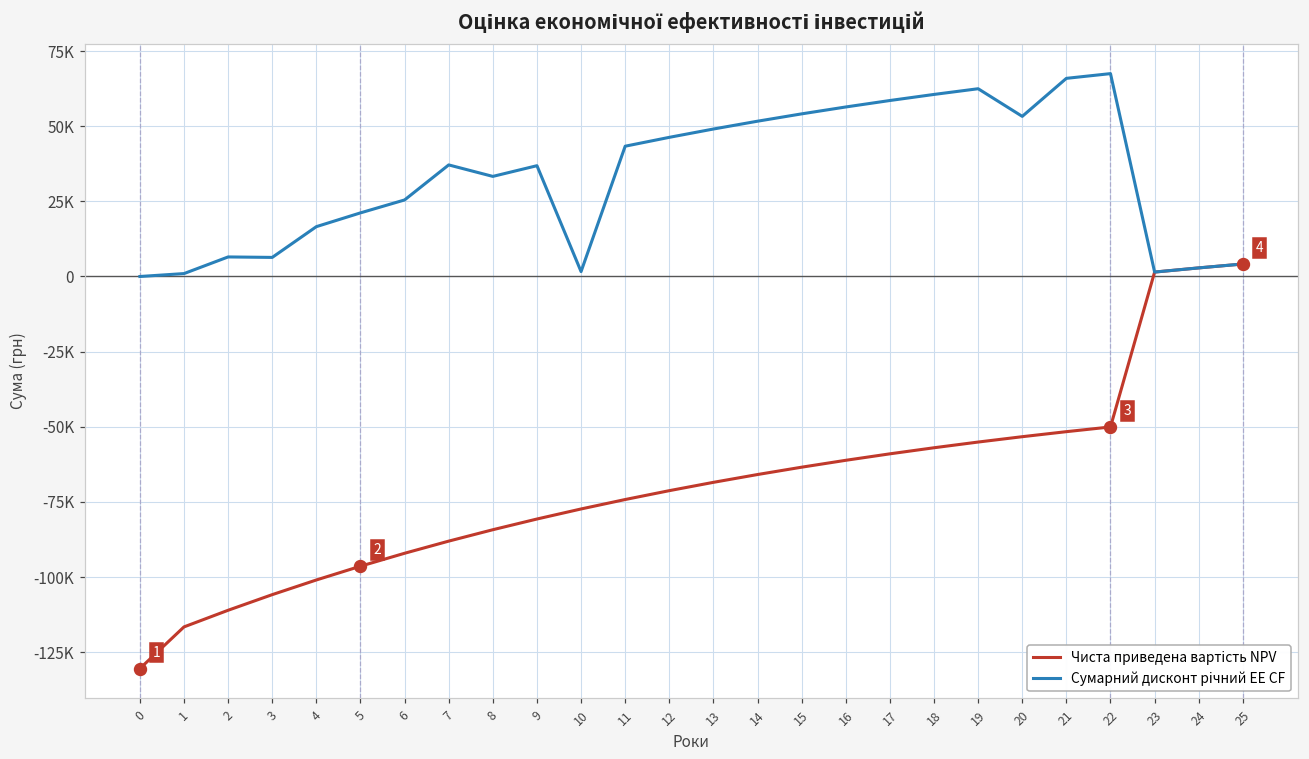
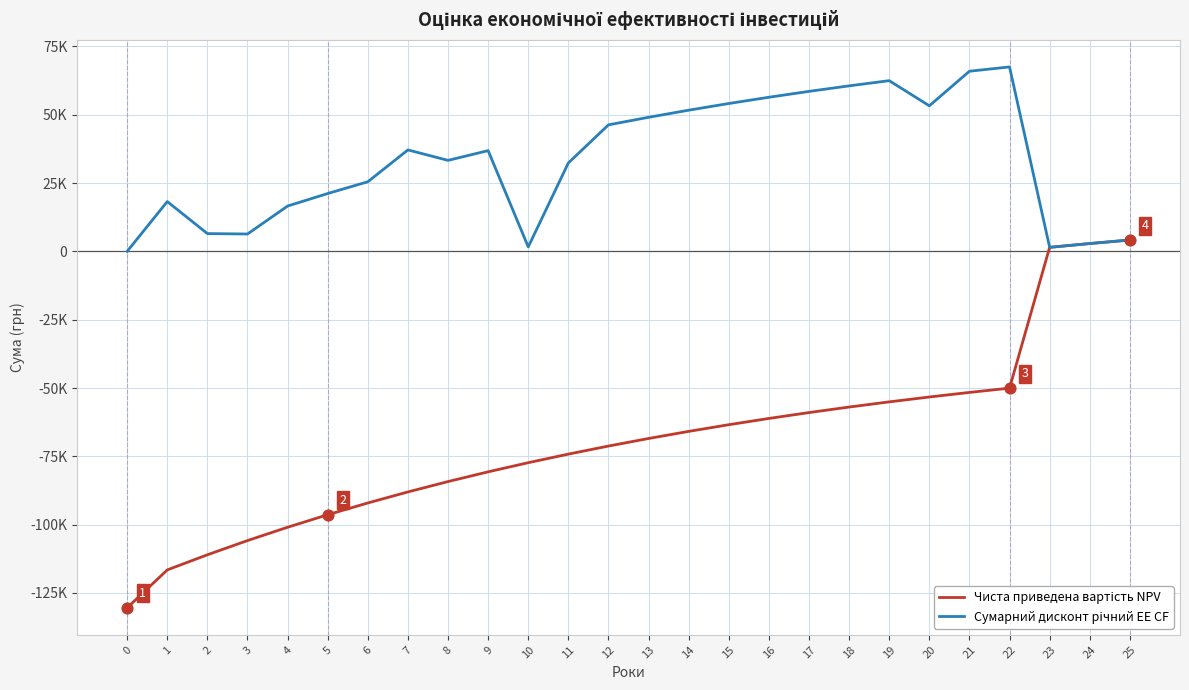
Сумарний дисконт річний EE CF, 1: 1000 -> 18000
Сумарний дисконт річний EE CF, 11: 43000 -> 32000
